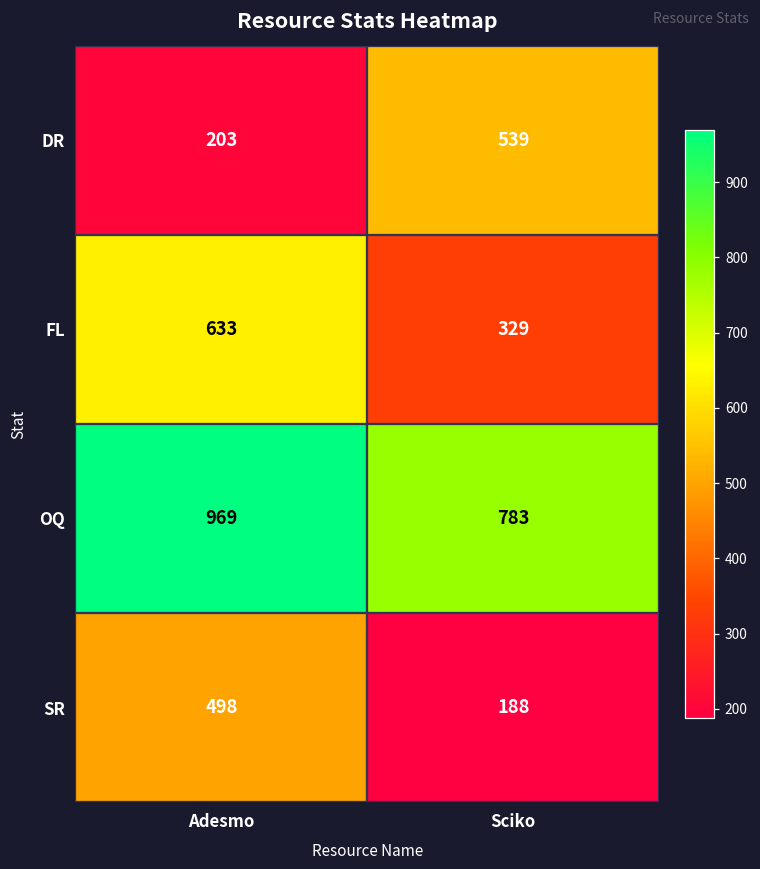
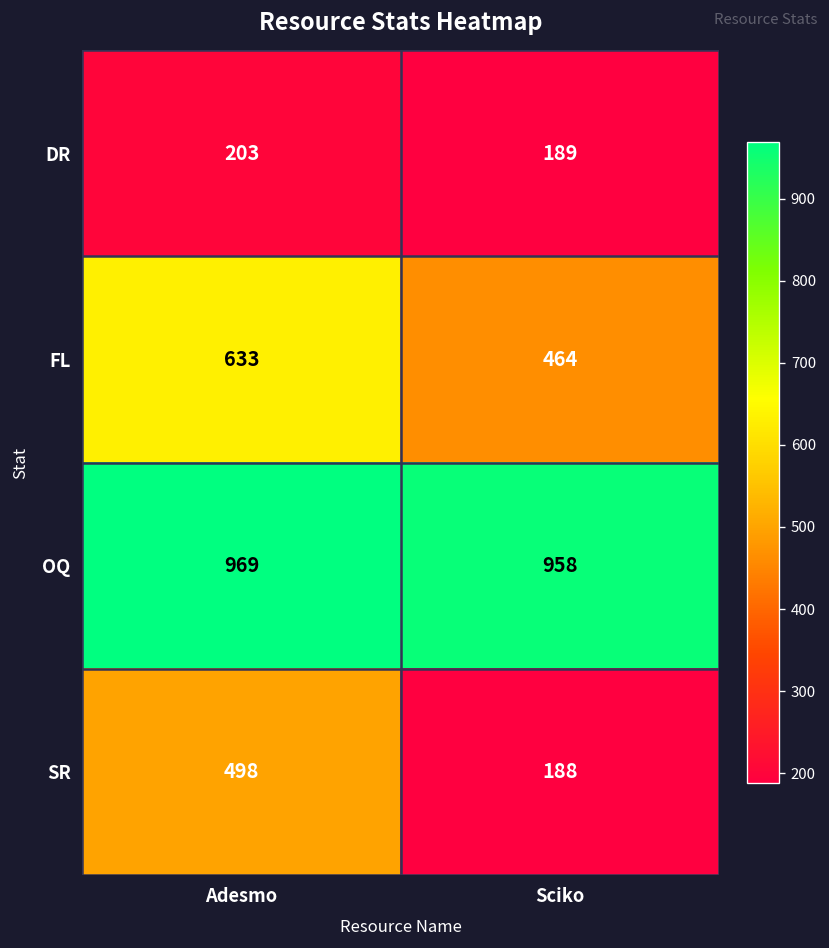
DR, Sciko: 539 -> 189
FL, Sciko: 329 -> 464
OQ, Sciko: 783 -> 958
